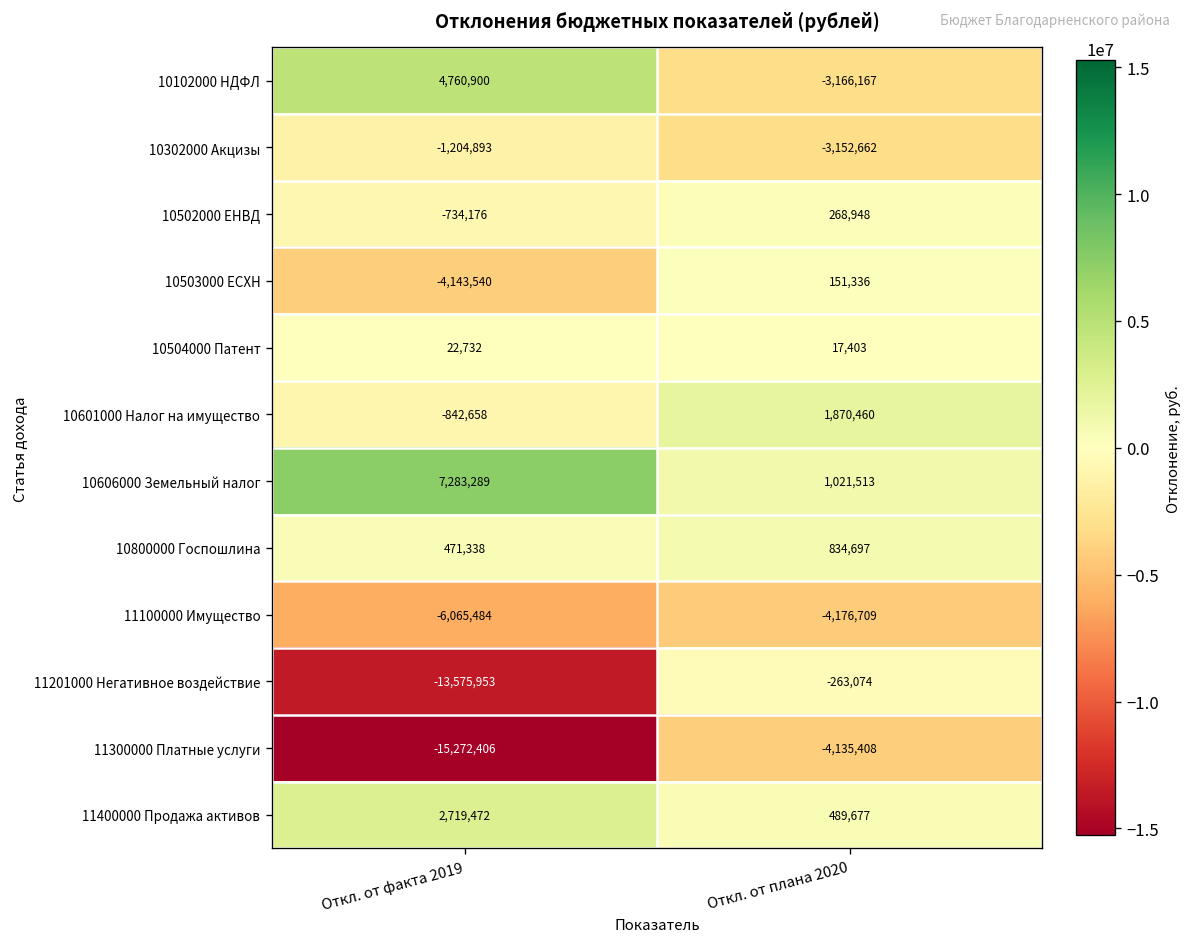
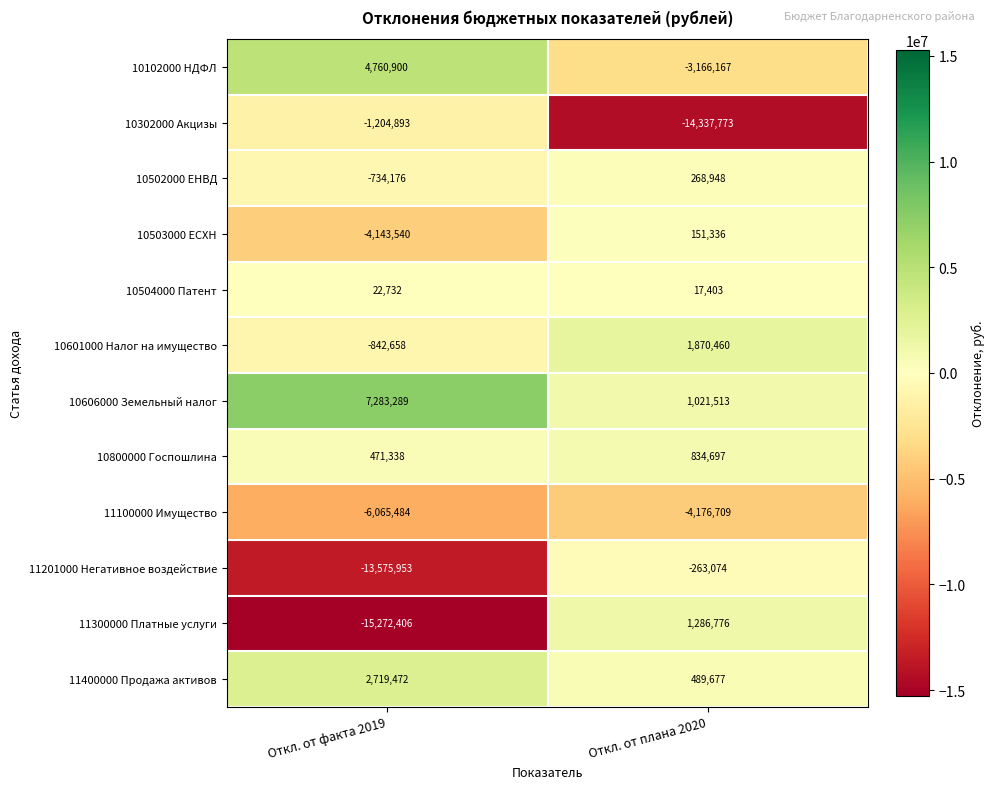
10302000 Акцизы, Откл. от плана 2020: -3,152,662 -> -14,337,773
11300000 Платные услуги, Откл. от плана 2020: -4,135,408 -> 1,286,776
